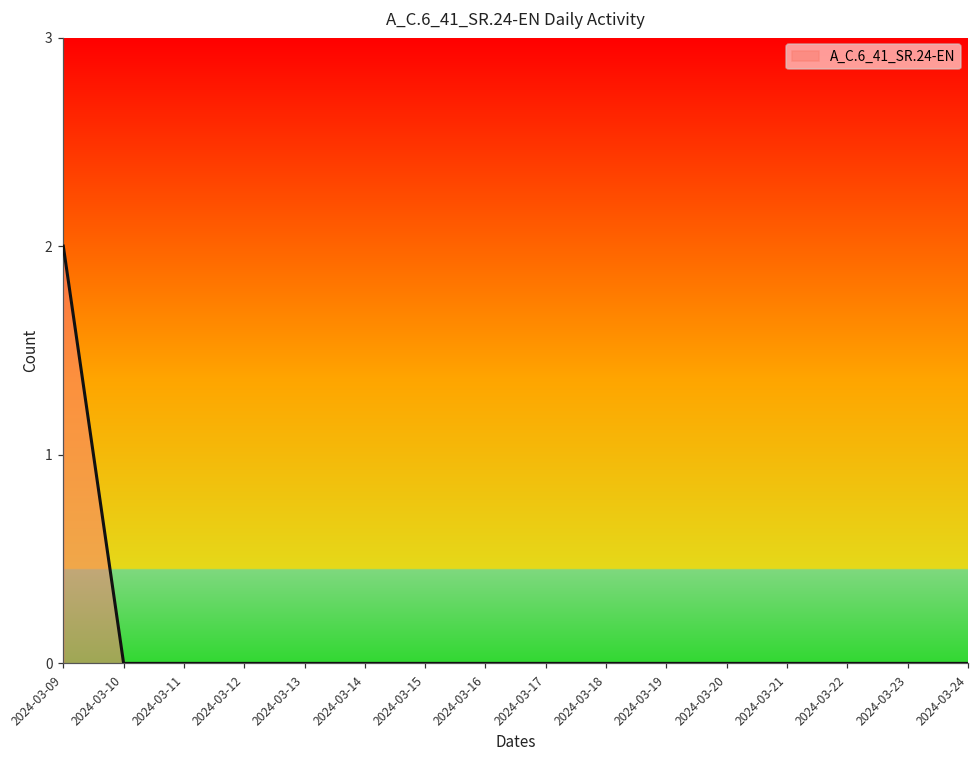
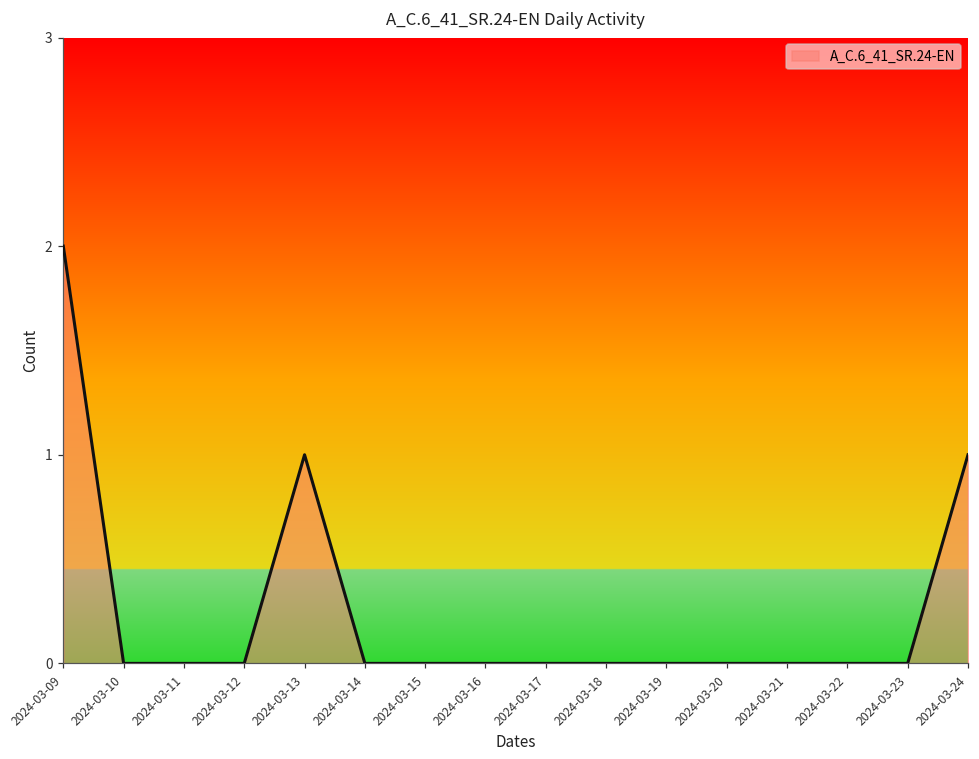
2024-03-13: 0 -> 1
2024-03-24: 0 -> 1
